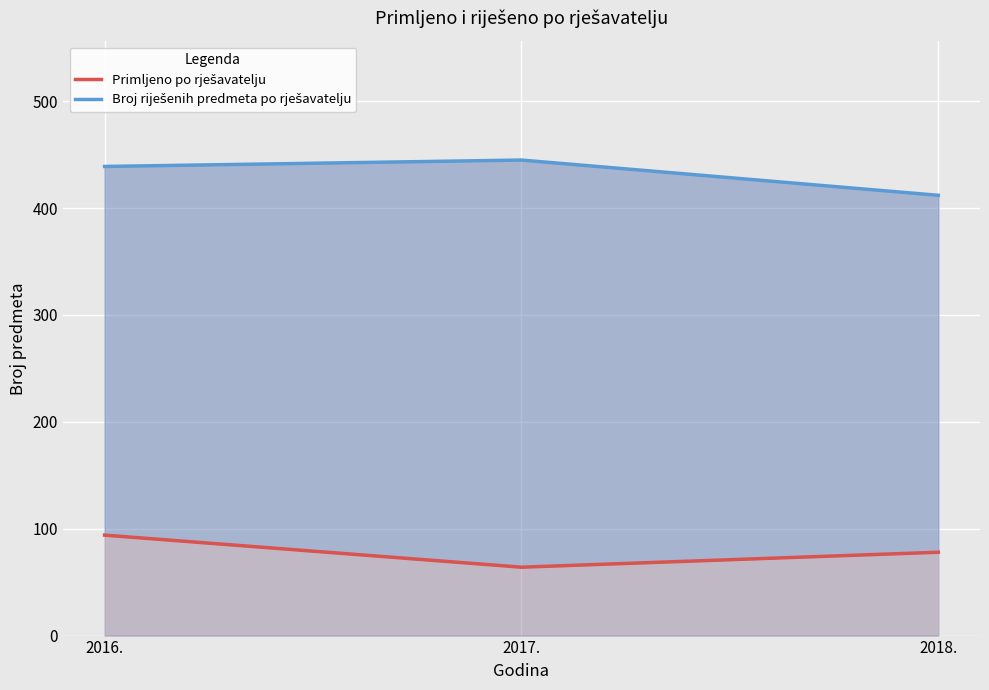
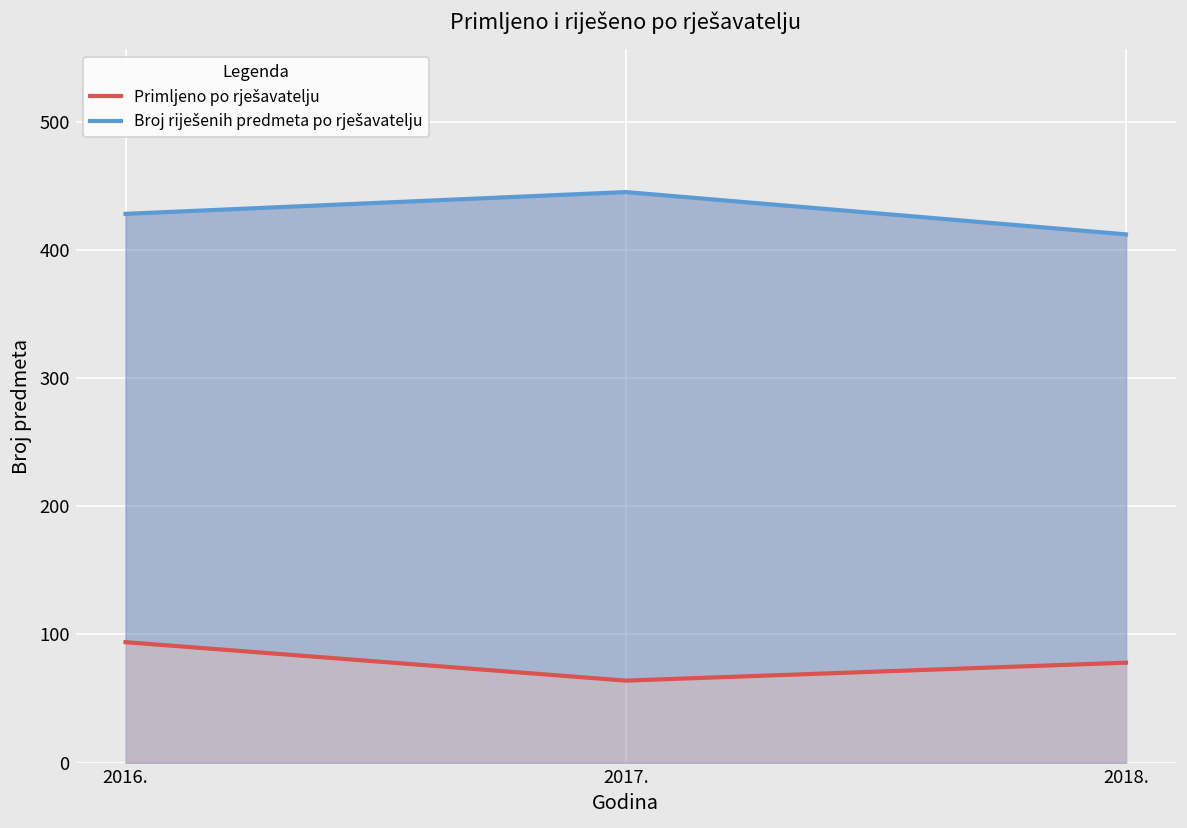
Broj riješenih predmeta po rješavatelju, 2016.: 439 -> 428
